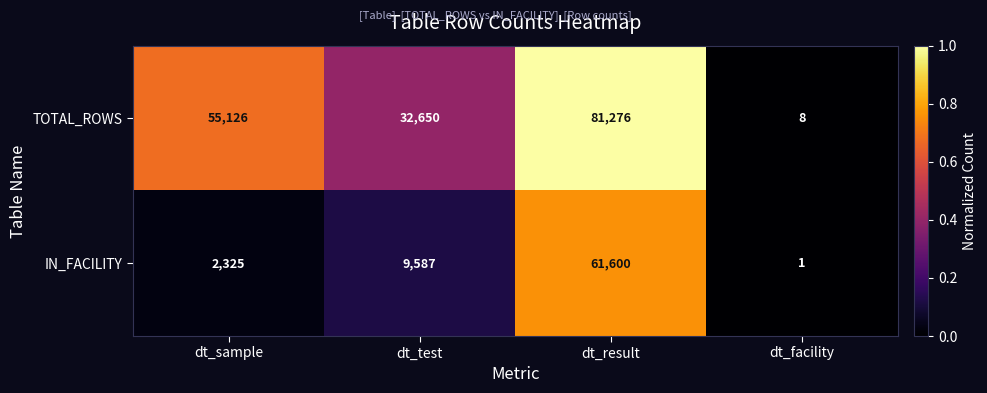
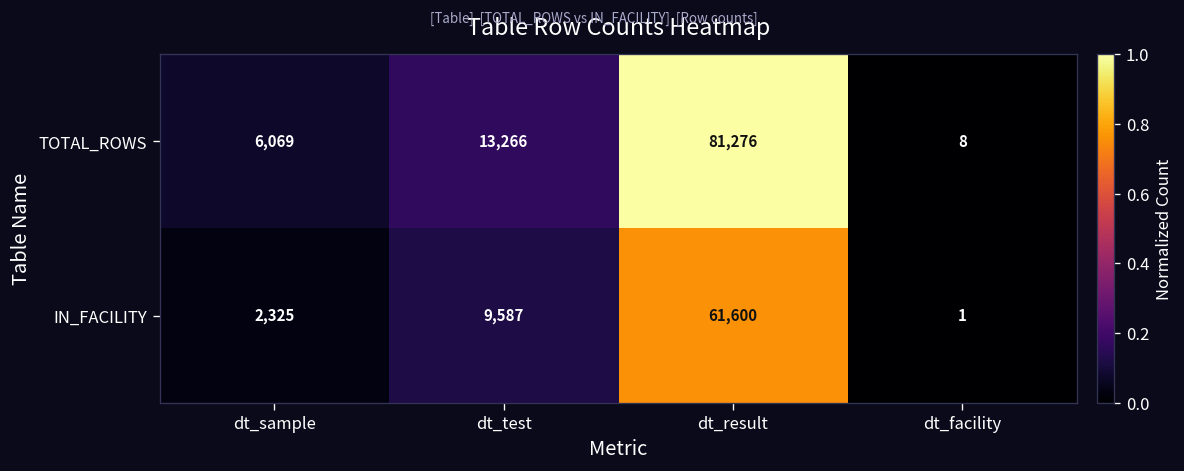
TOTAL_ROWS, dt_sample: 55,126 -> 6,069
TOTAL_ROWS, dt_test: 32,650 -> 13,266
